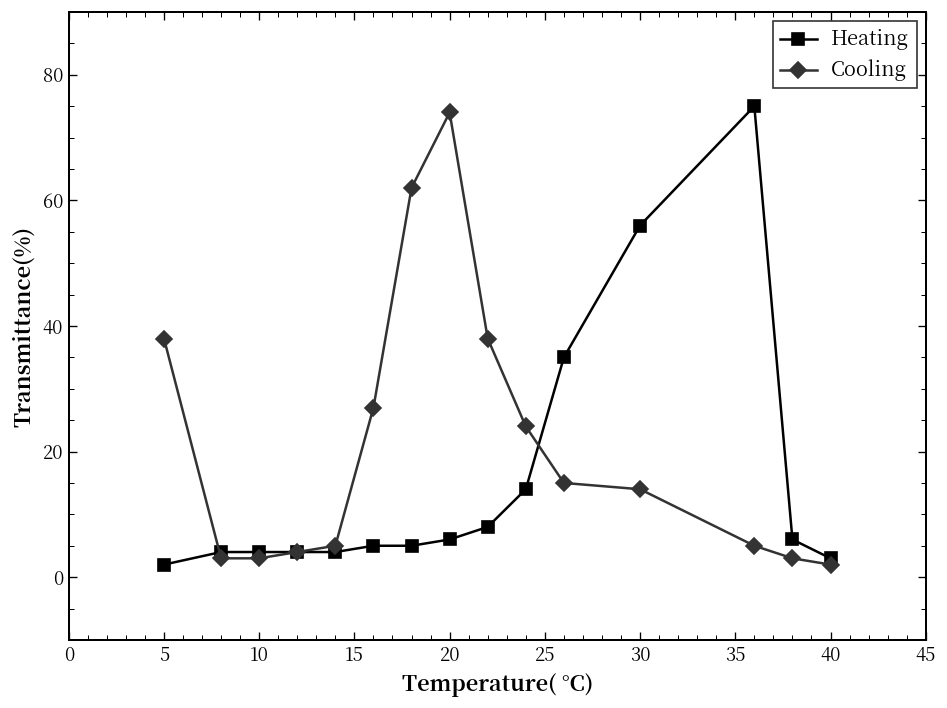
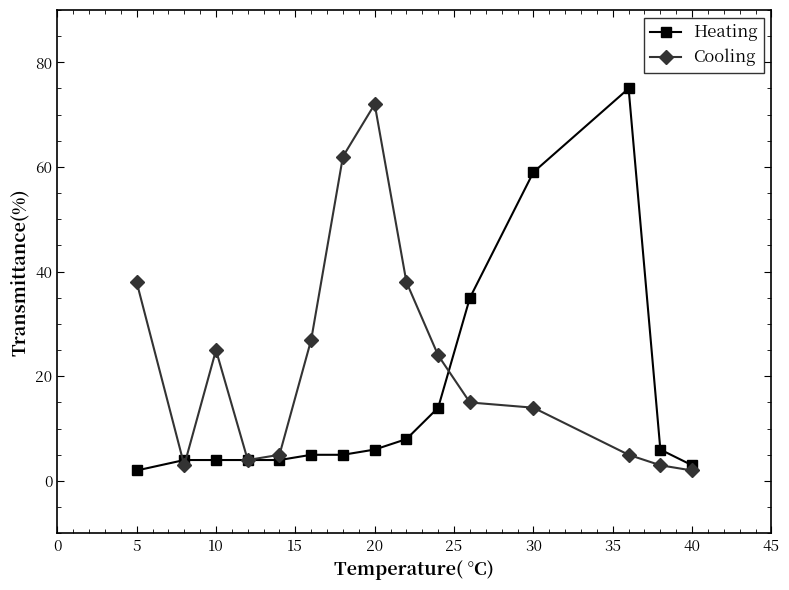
Cooling, 10: 3 -> 25
Cooling, 20: 74 -> 72
Heating, 30: 56 -> 59
